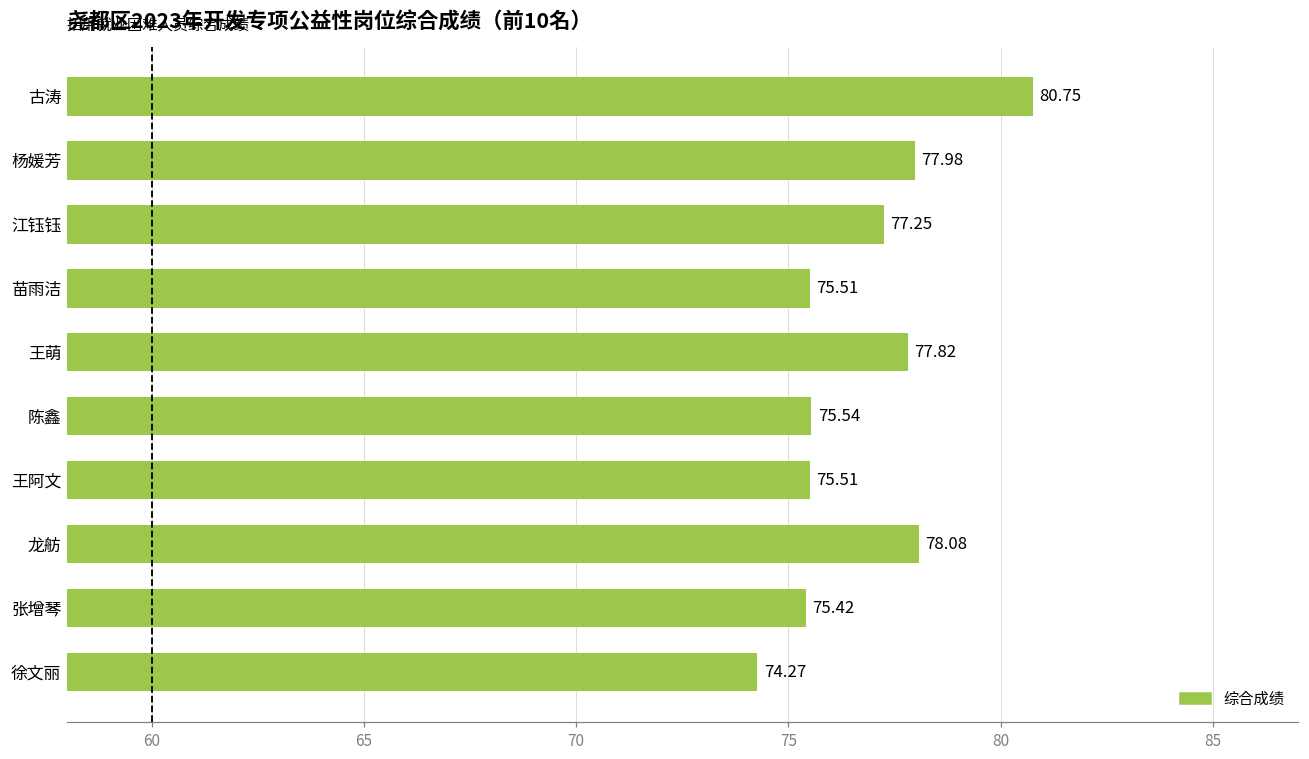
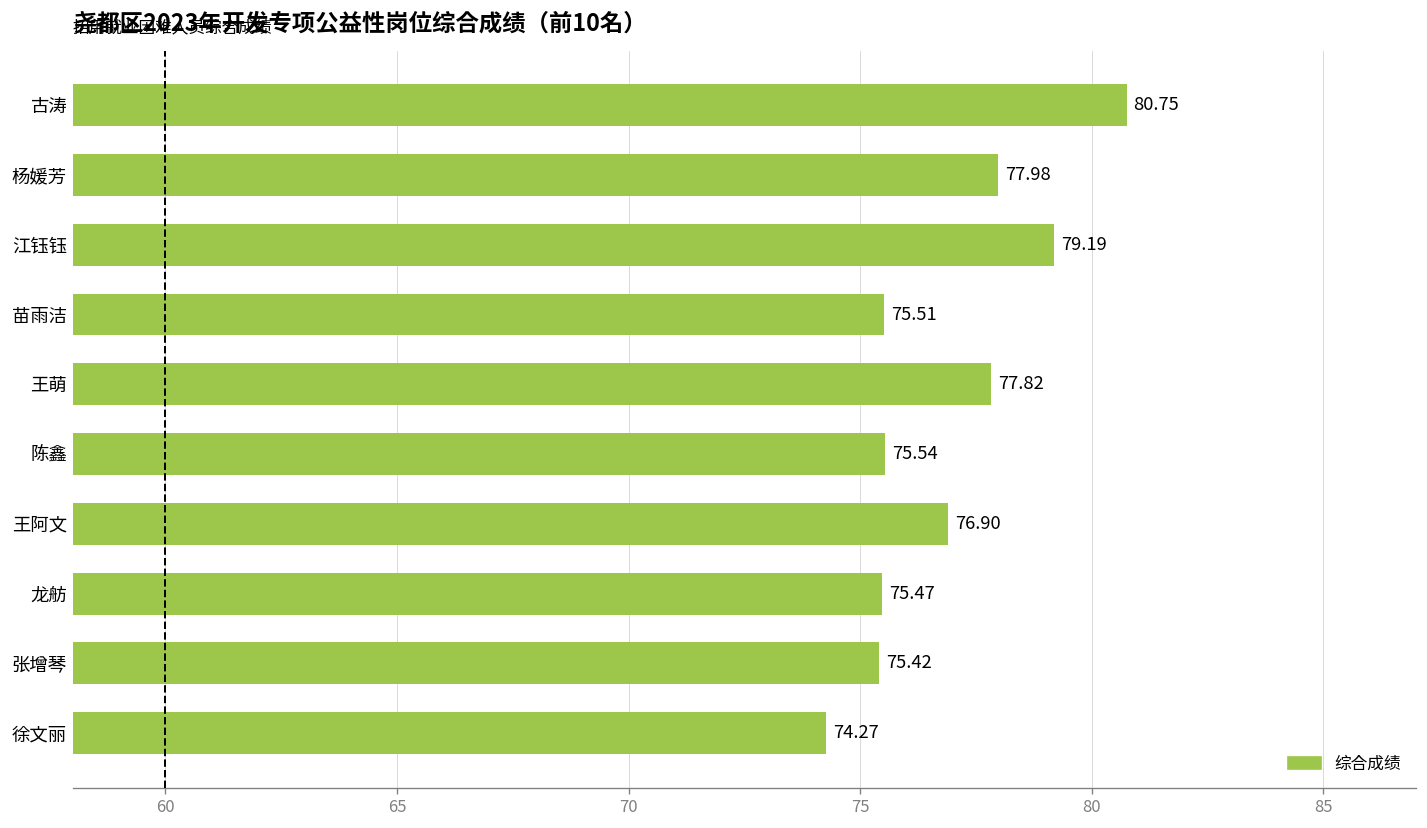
江钰钰: 77.25 -> 79.19
王阿文: 75.51 -> 76.90
龙舫: 78.08 -> 75.47
